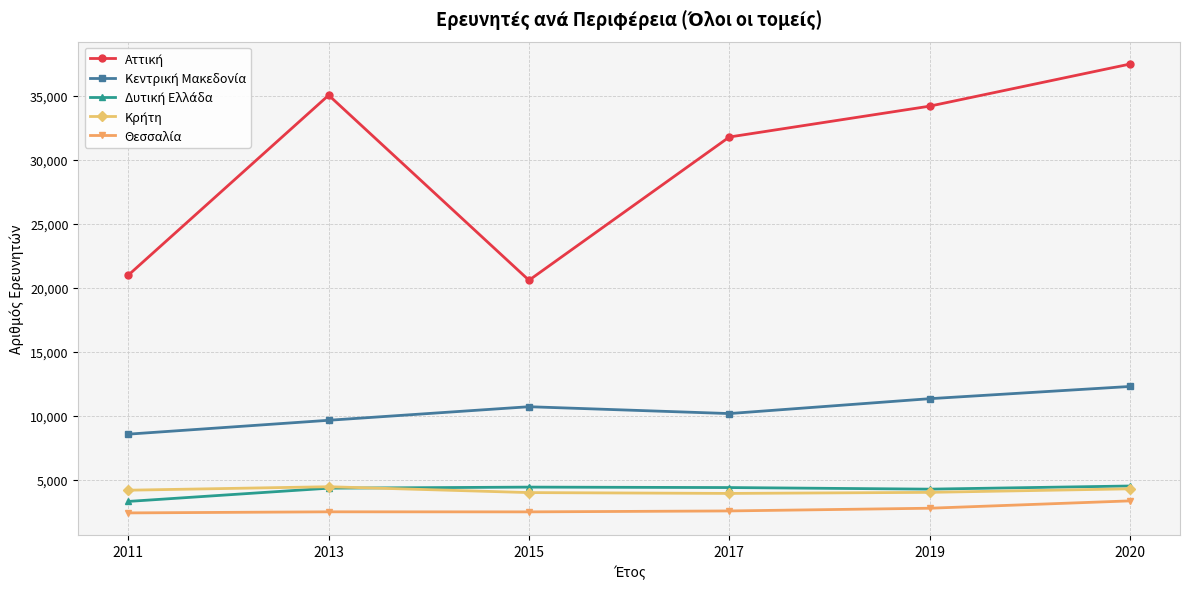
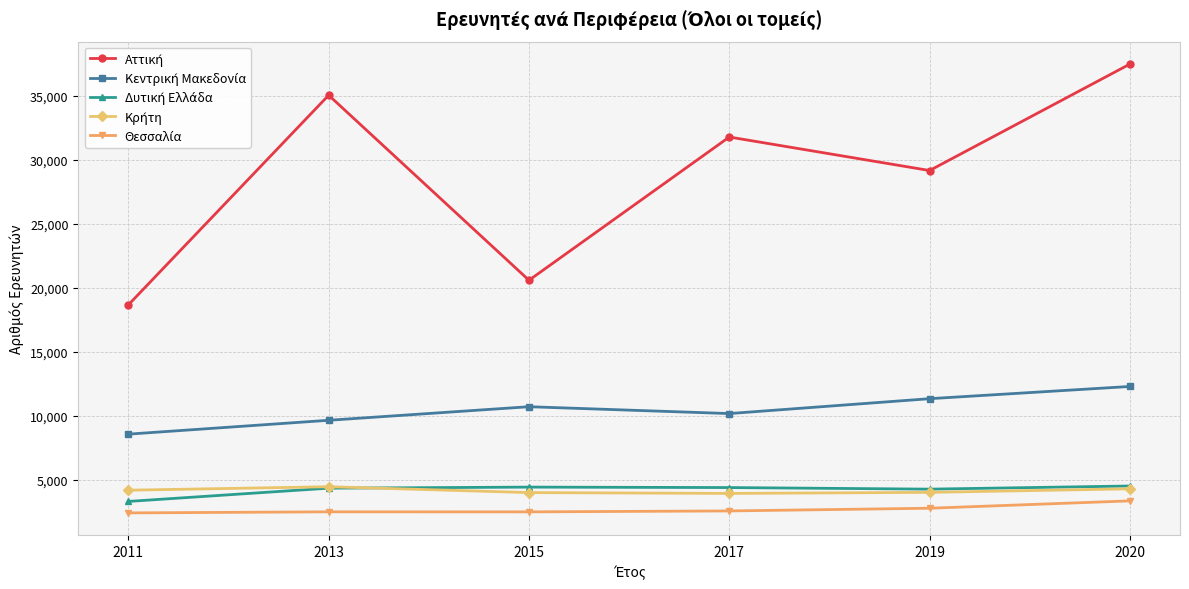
Aττική, 2011: 21,000 -> 18,700
Aττική, 2019: 34,200 -> 29,200
